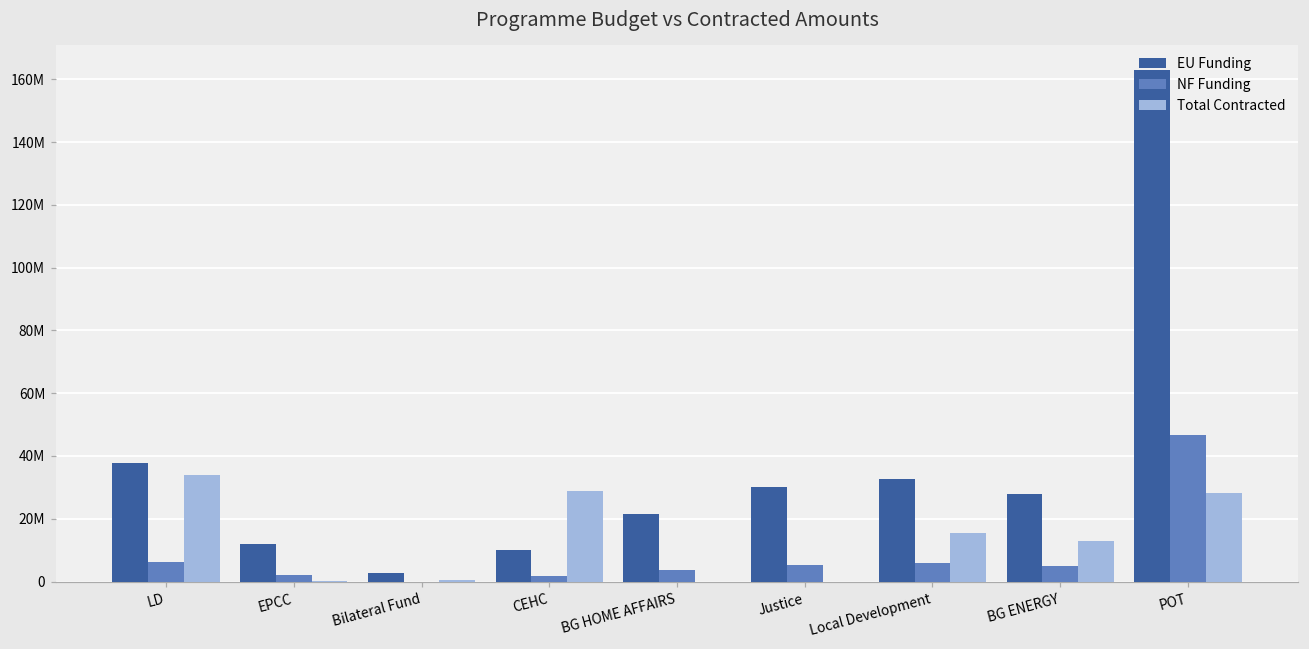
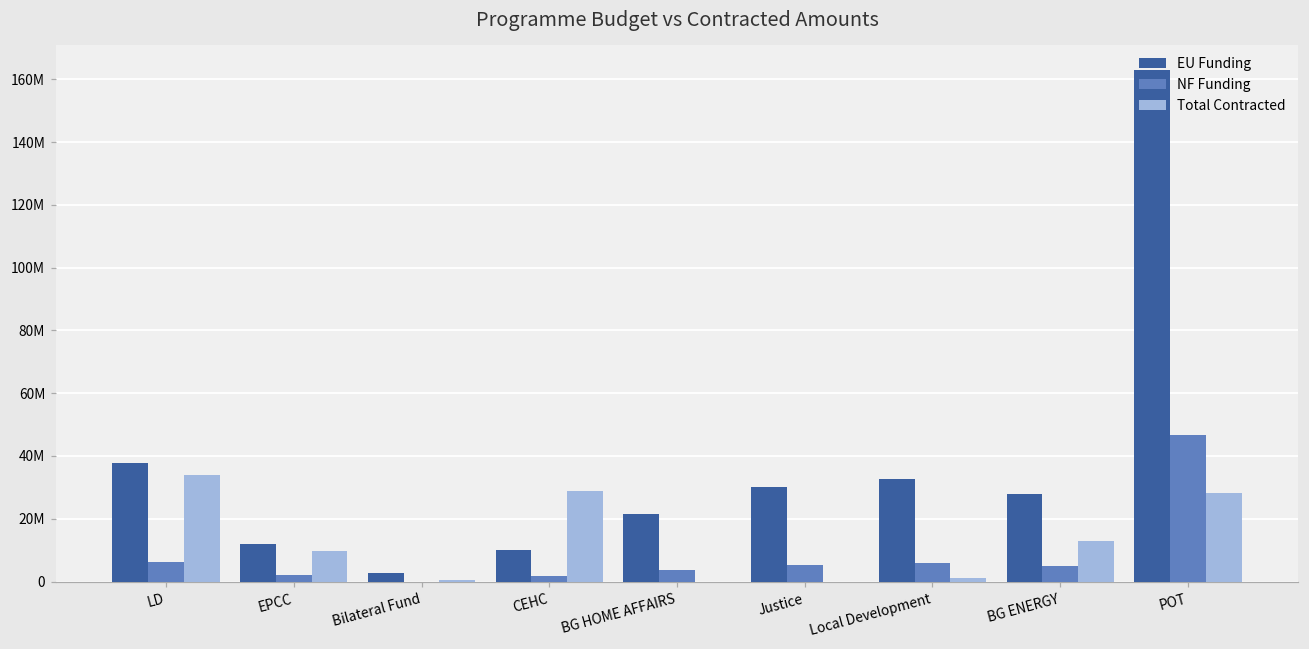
Total Contracted, EPCC: 0 -> 10000000
Total Contracted, Local Development: 15000000 -> 1000000
